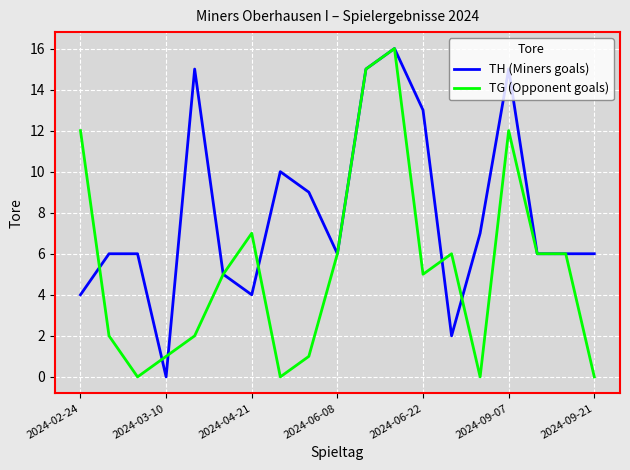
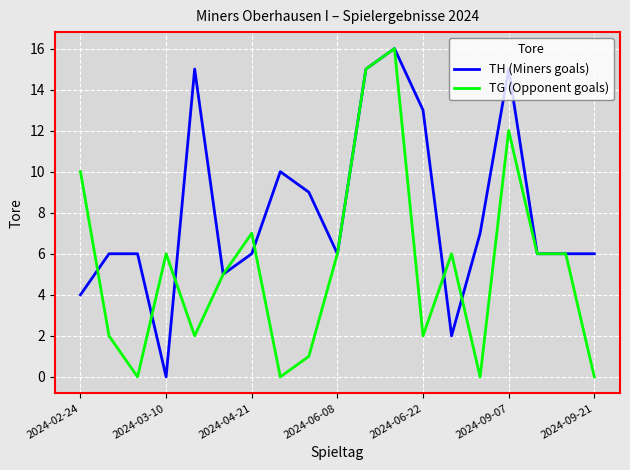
TG (Opponent goals), 2024-02-24: 12 -> 10
TG (Opponent goals), 2024-03-10: 1 -> 6
TH (Miners goals), 2024-04-21: 4 -> 6
TG (Opponent goals), 2024-06-22: 5 -> 2
